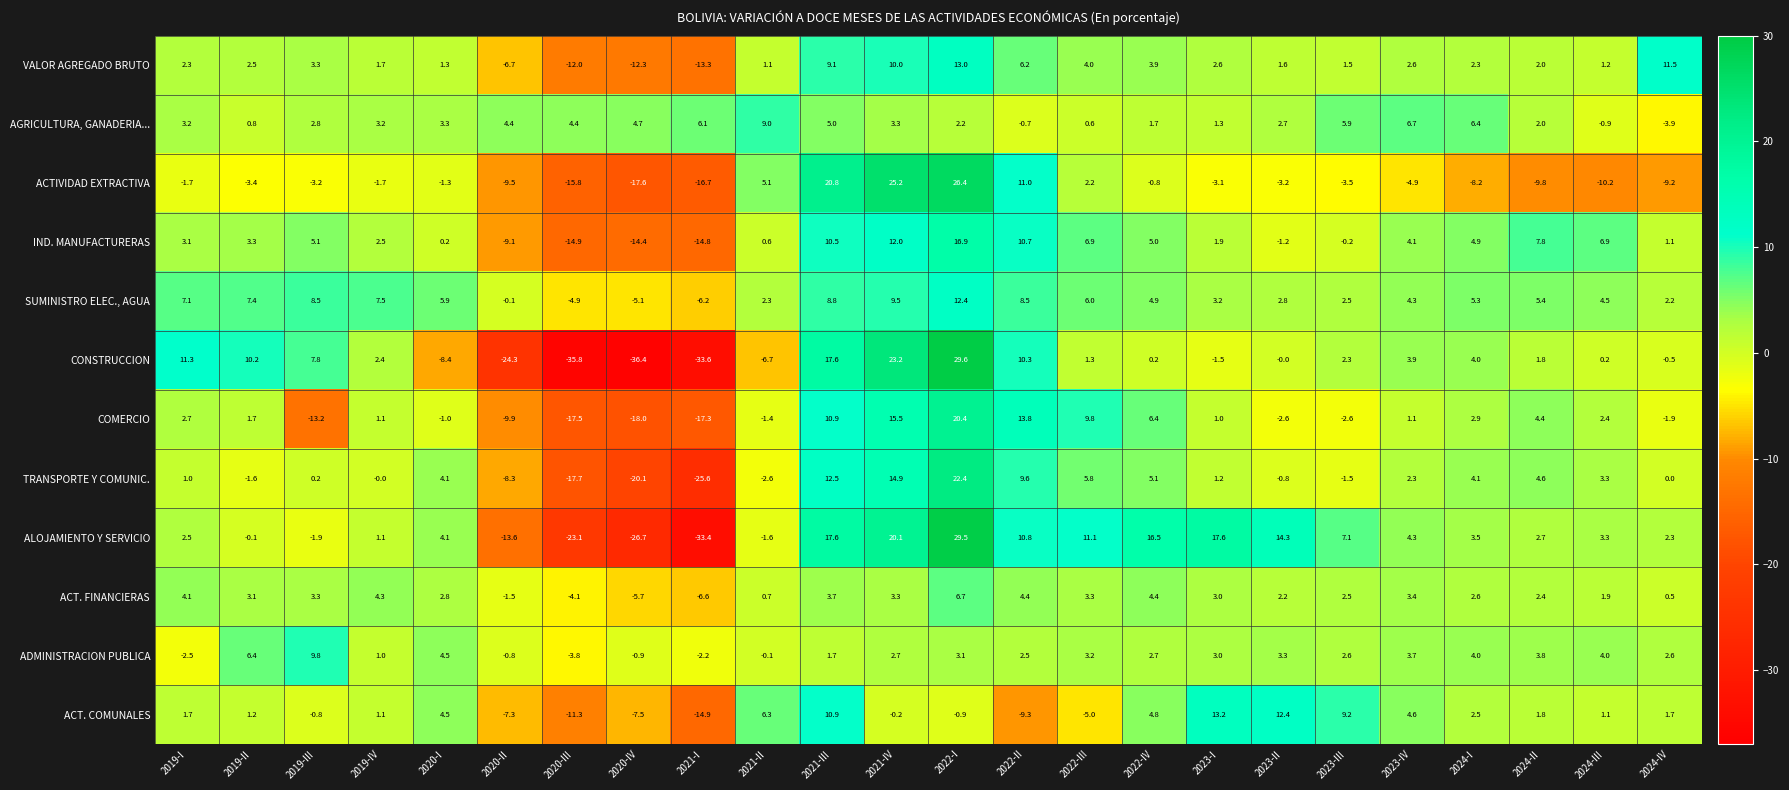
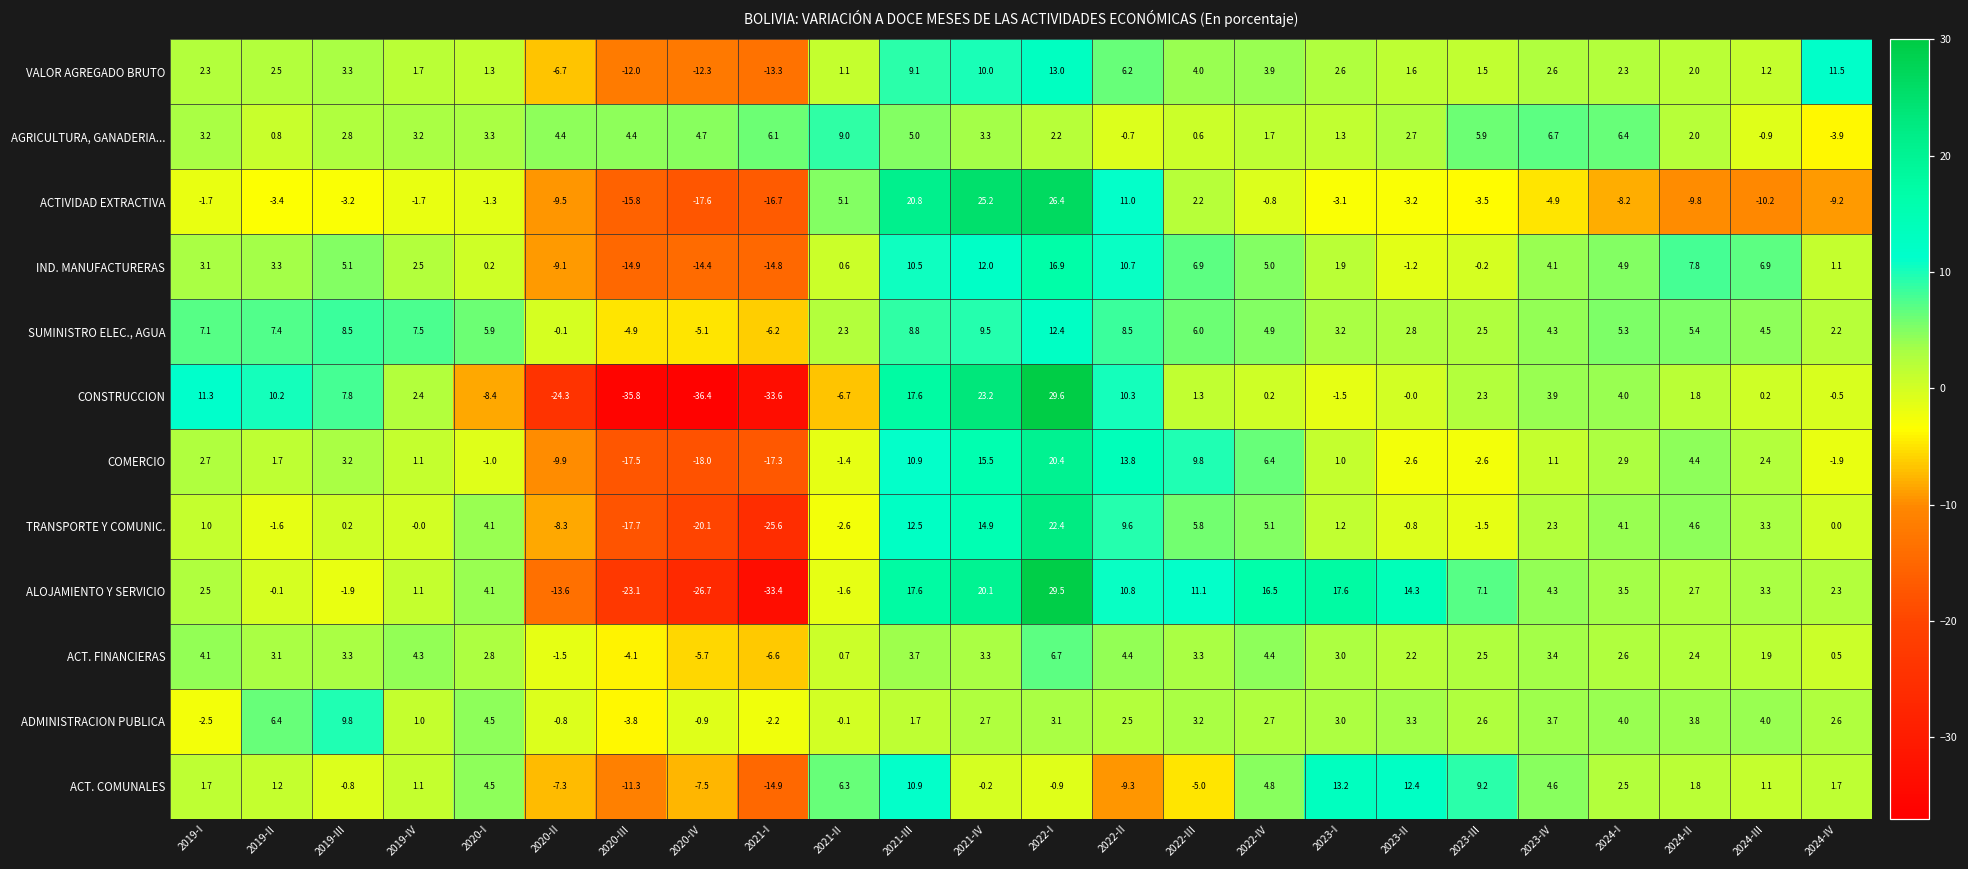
COMERCIO, 2019-III: -13.2 -> 3.2
